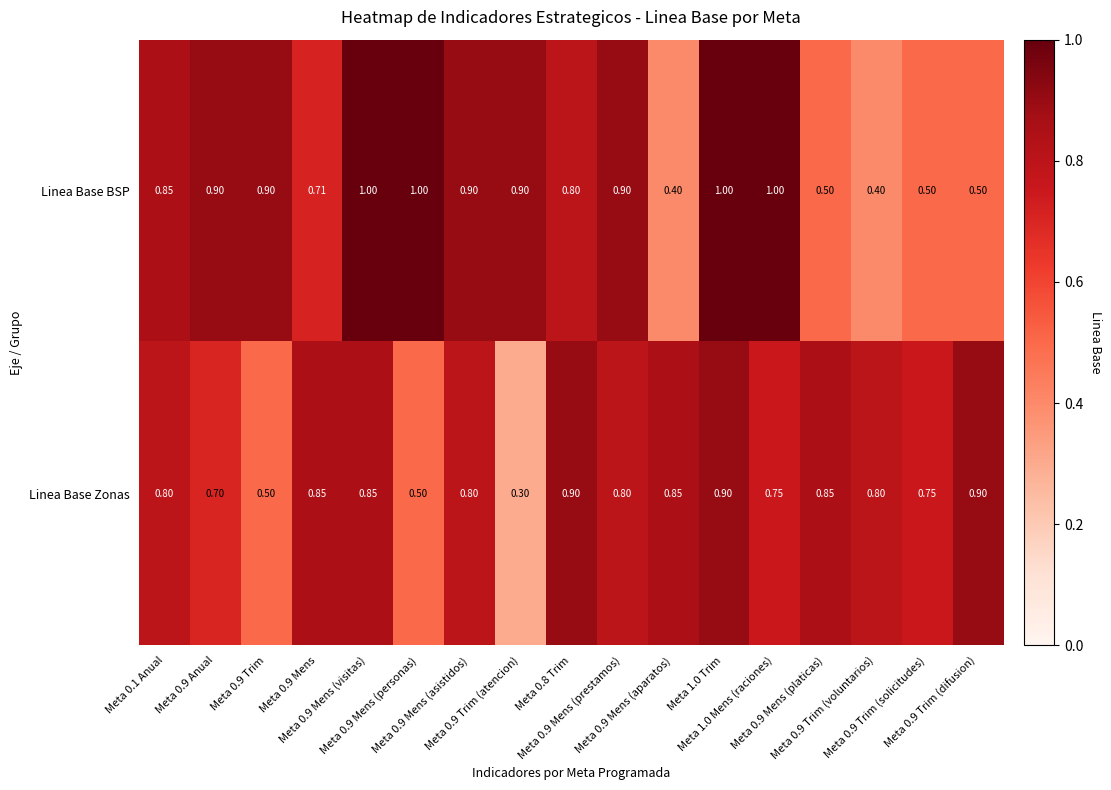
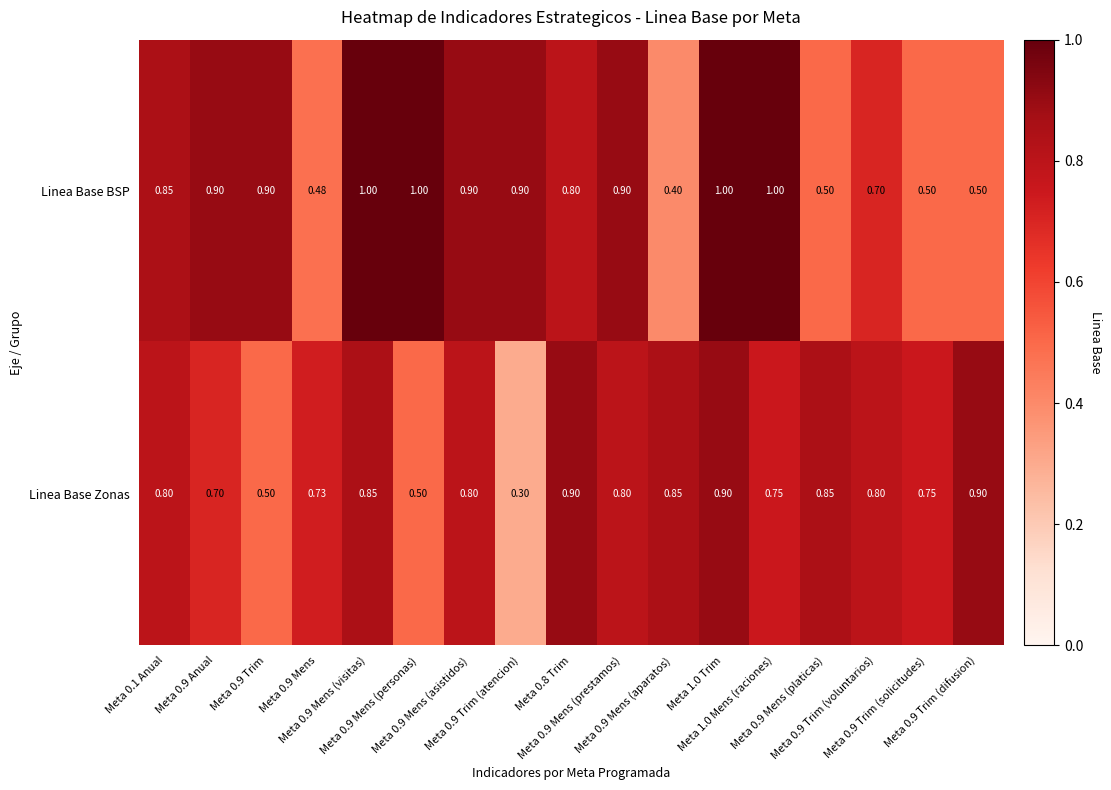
Linea Base BSP, Meta 0.9 Mens: 0.71 -> 0.48
Linea Base BSP, Meta 0.9 Trim (voluntarios): 0.40 -> 0.70
Linea Base Zonas, Meta 0.9 Mens: 0.85 -> 0.73
